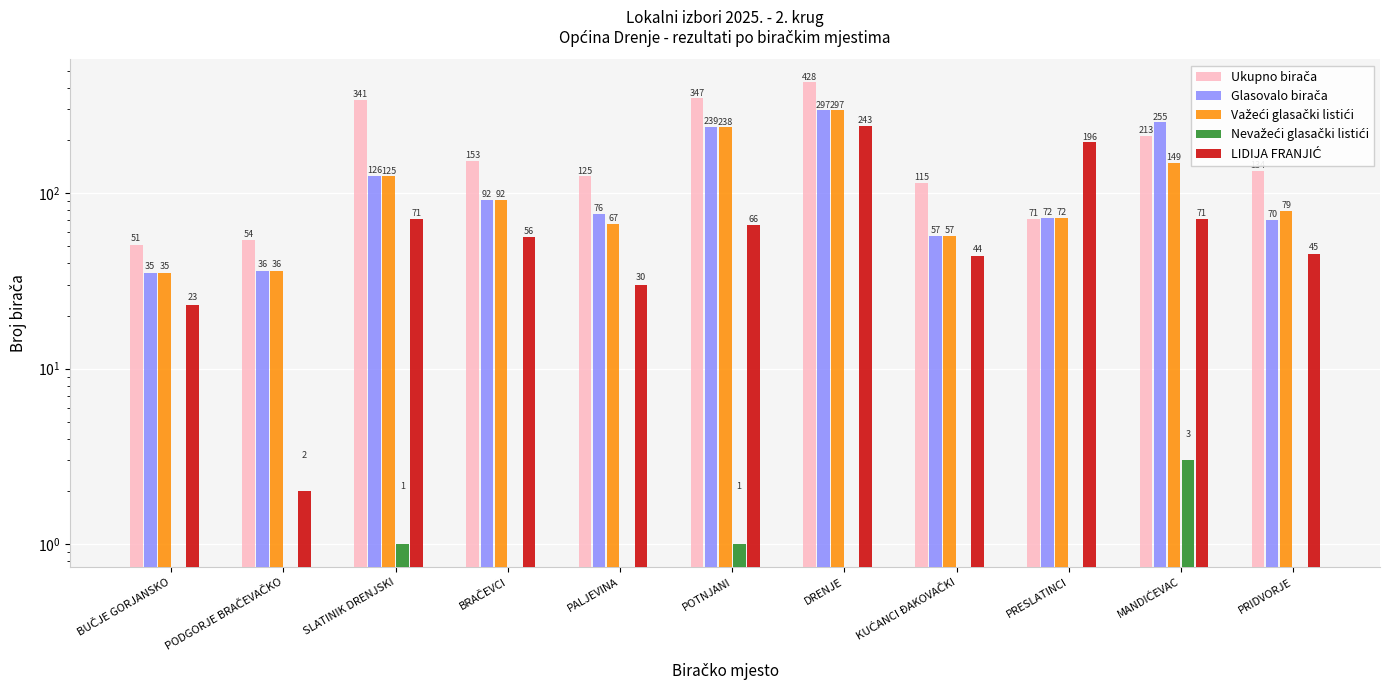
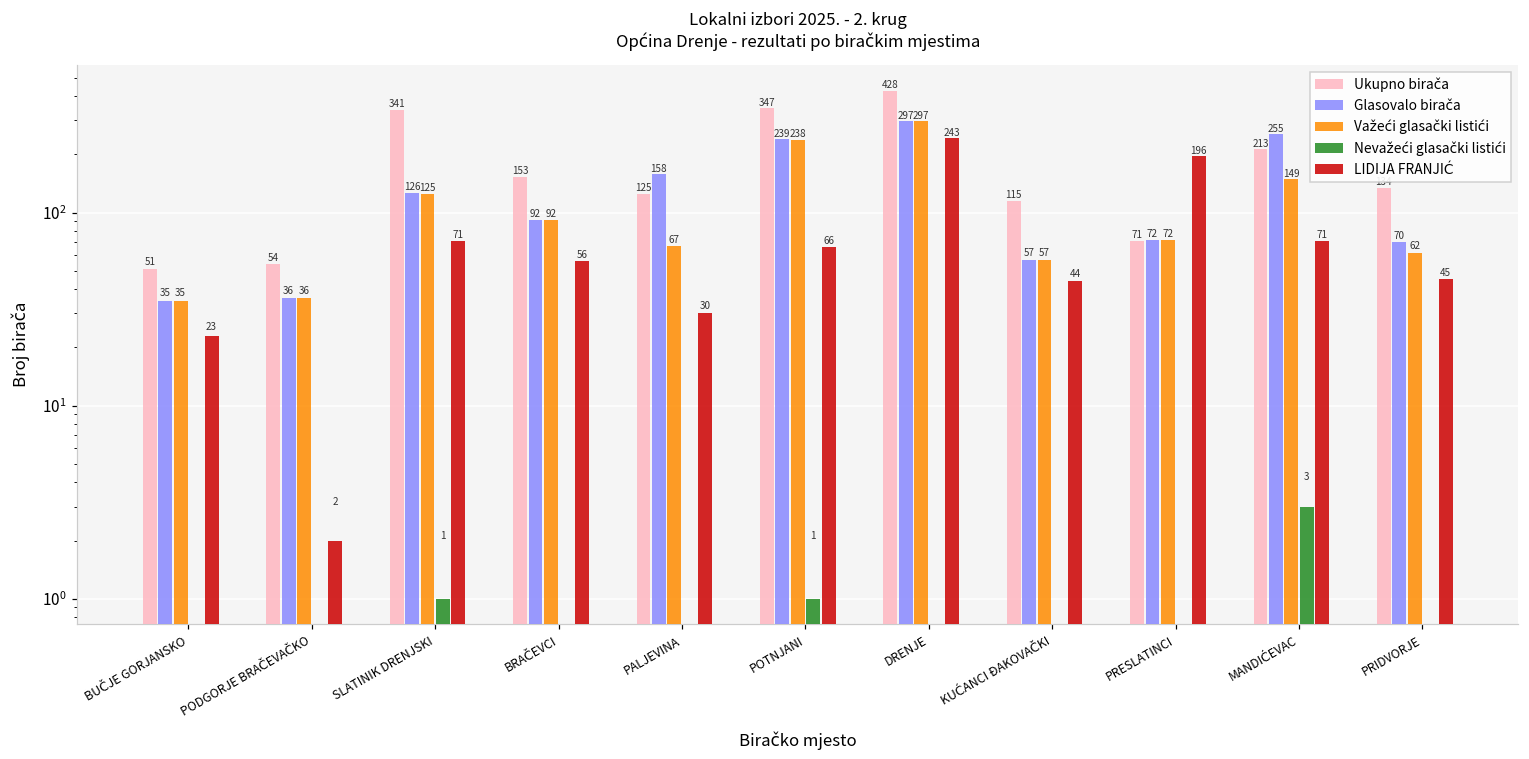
Glasovalo birača, PALJEVINA: 76 -> 158
Važeći glasački listići, PRIDVORJE: 79 -> 62
